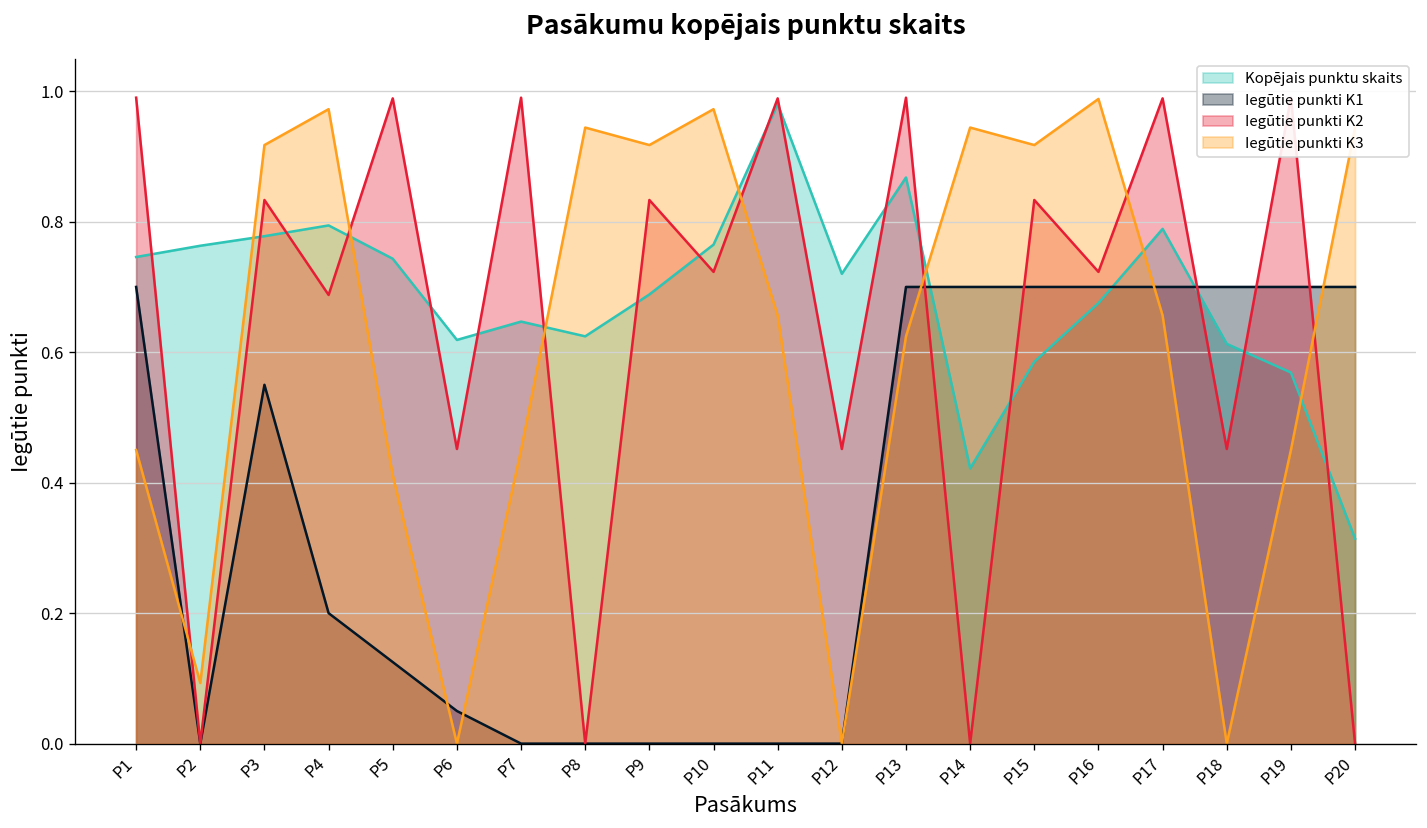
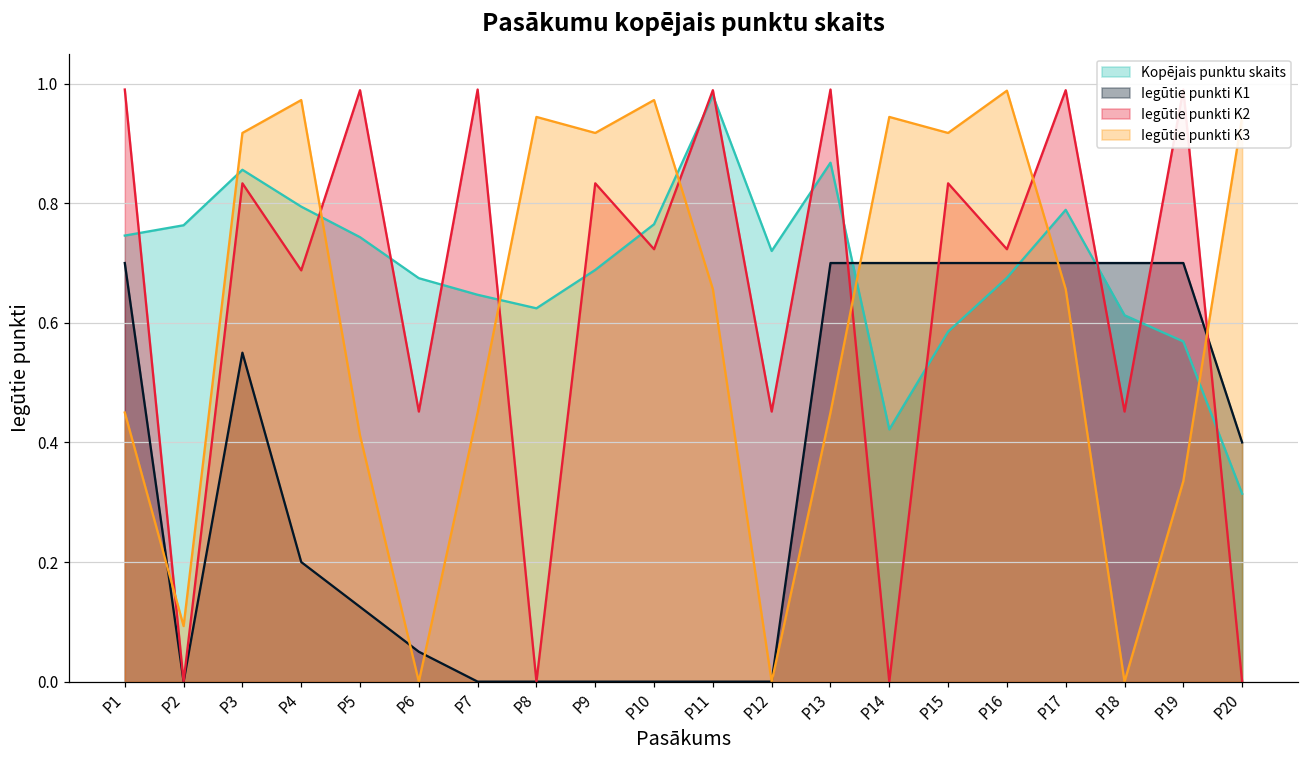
Kopējais punktu skaits, P3: 0.78 -> 0.86
Kopējais punktu skaits, P6: 0.62 -> 0.67
Iegūtie punkti K3, P13: 0.62 -> 0.45
Iegūtie punkti K3, P19: 0.45 -> 0.34
Iegūtie punkti K1, P20: 0.7 -> 0.4
